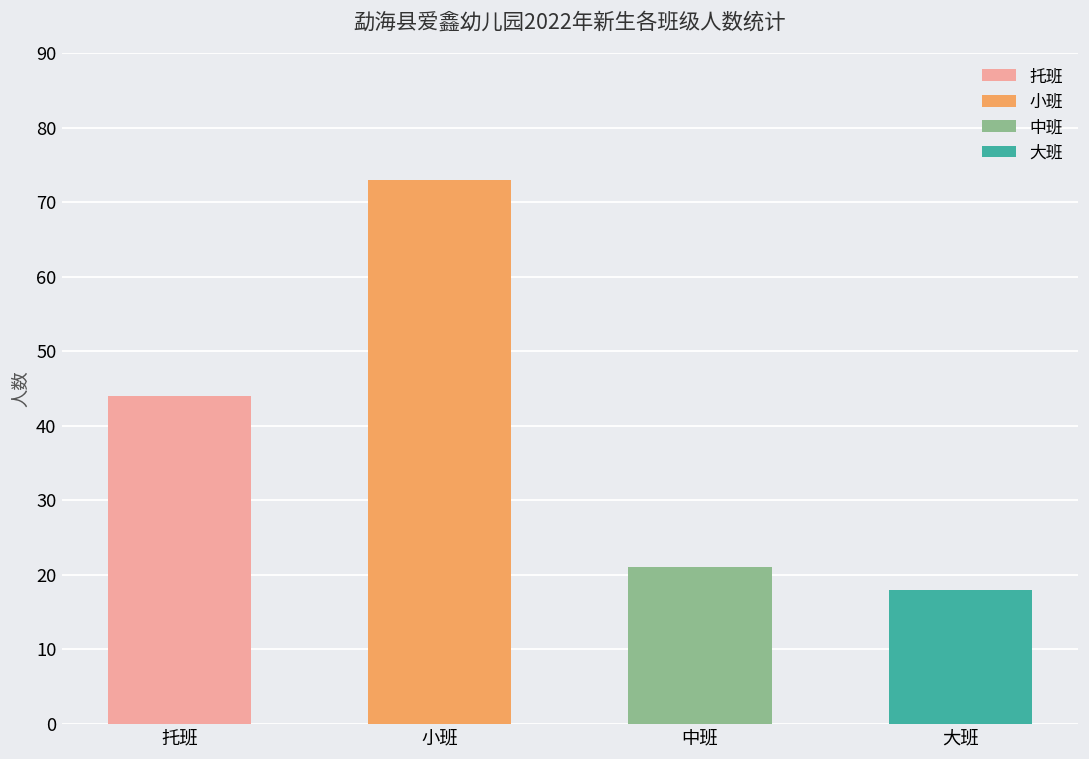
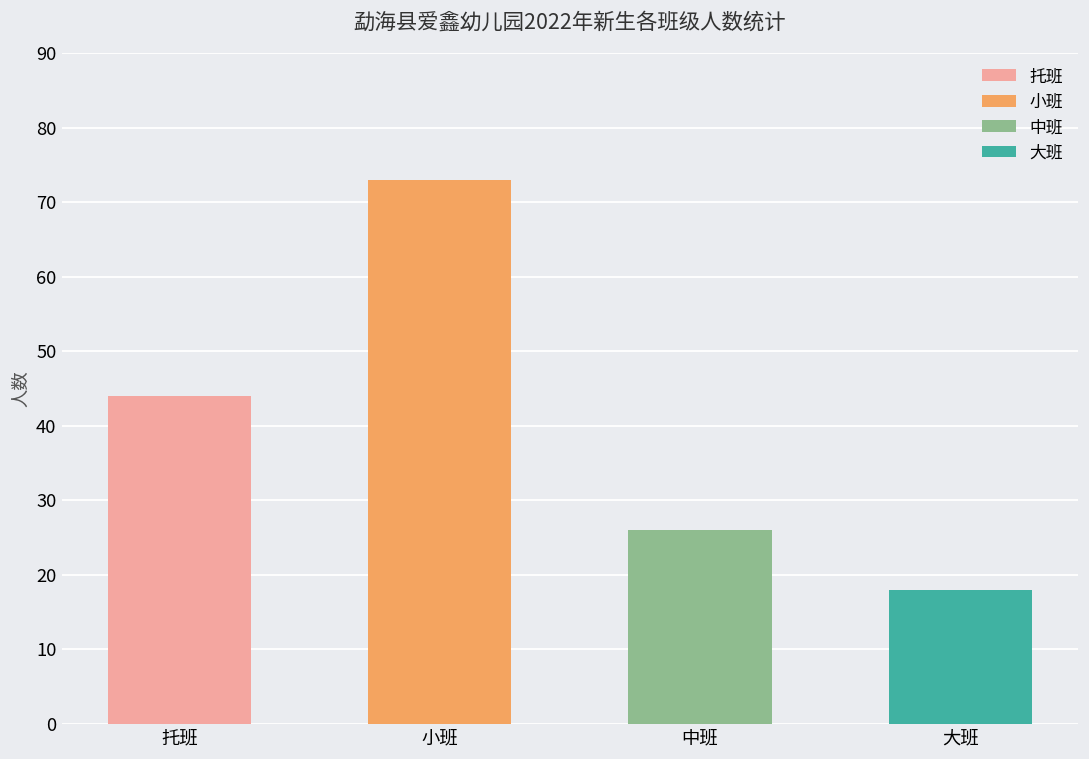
中班: 21 -> 26
